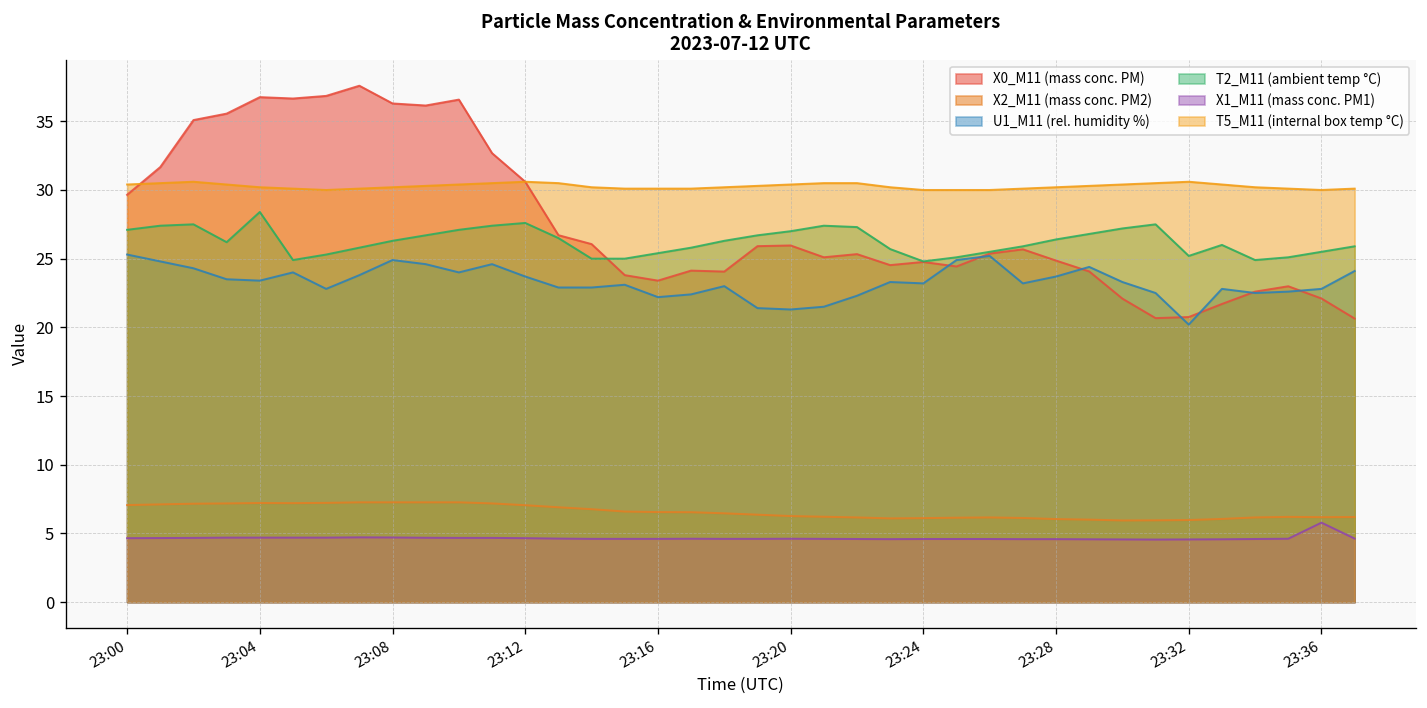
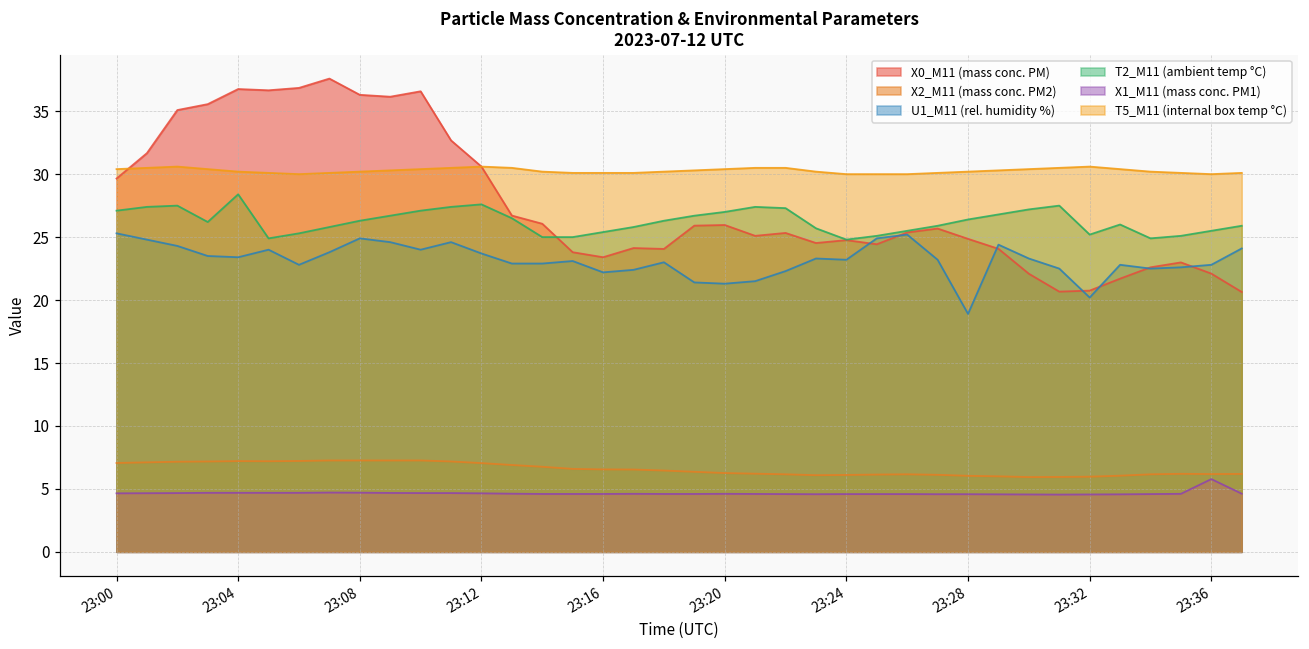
U1_M11 (rel. humidity %), 23:28: 23.7 -> 18.9
